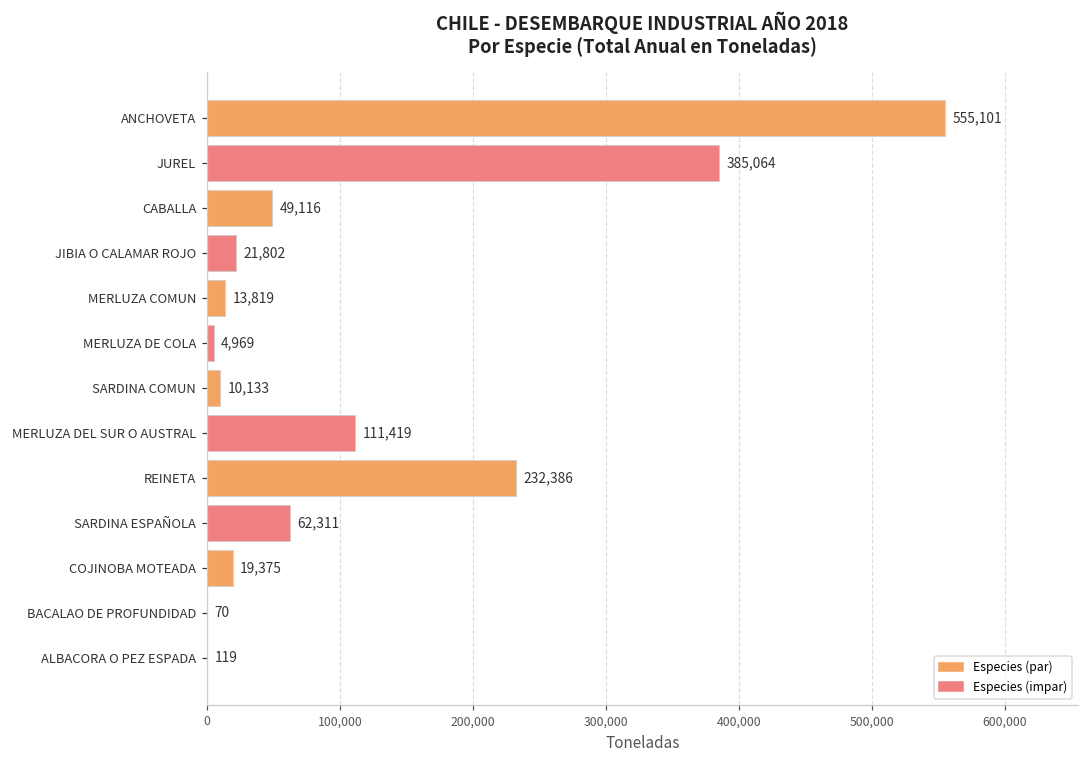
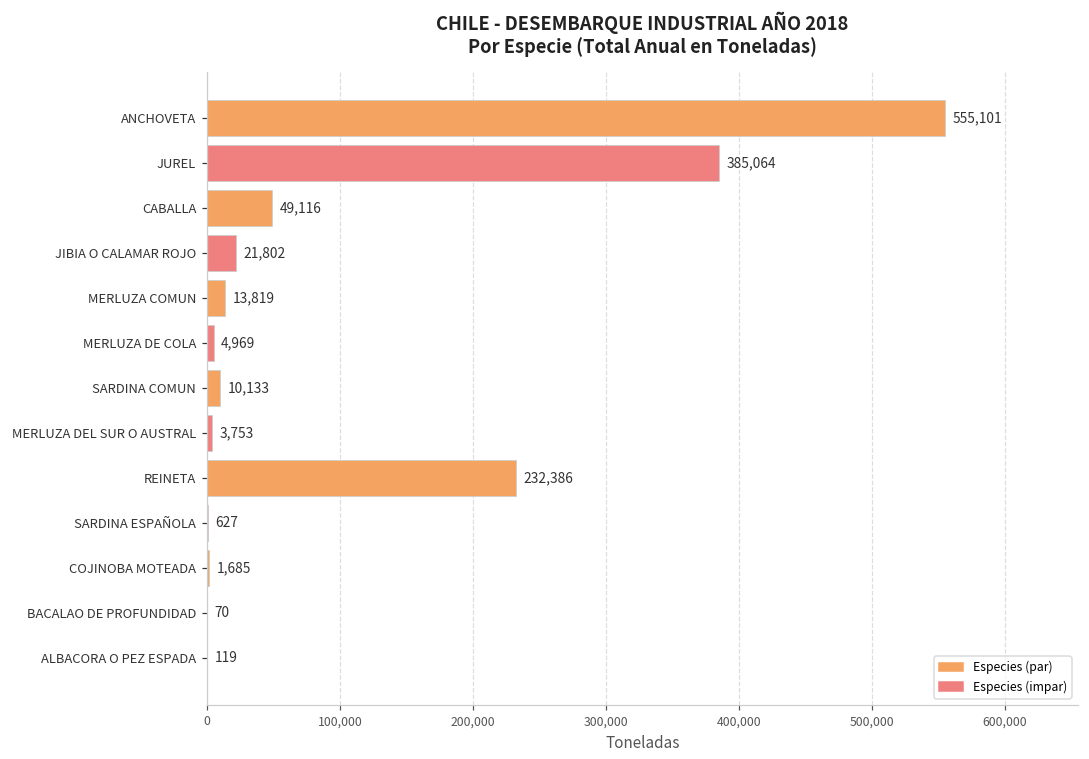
MERLUZA DEL SUR O AUSTRAL: 111,419 -> 3,753
SARDINA ESPAÑOLA: 62,311 -> 627
COJINOBA MOTEADA: 19,375 -> 1,685
